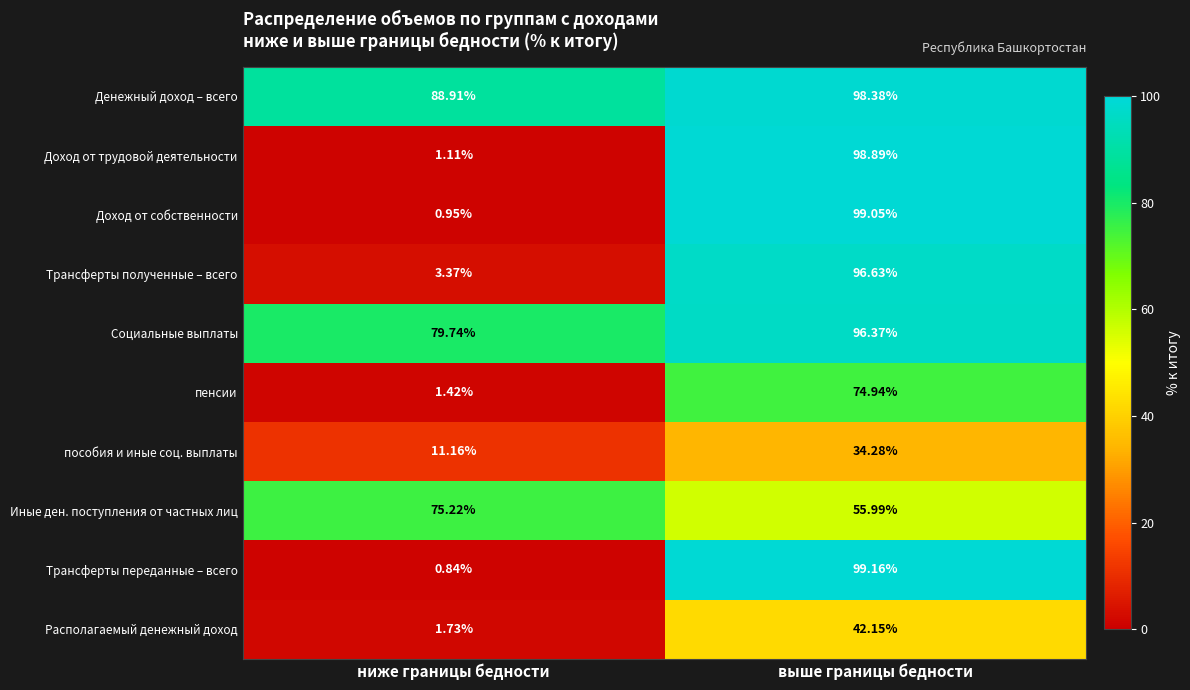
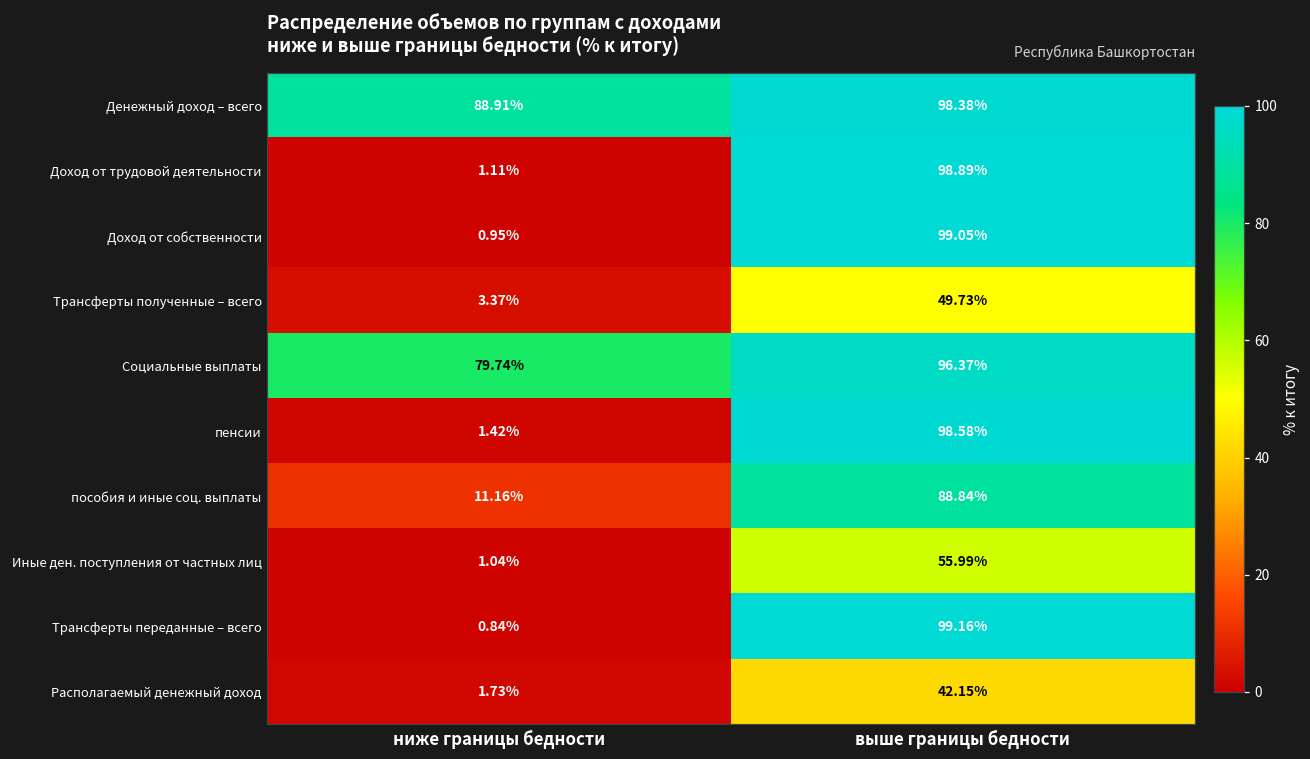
Трансферты полученные – всего, выше границы бедности: 96.63% -> 49.73%
пенсии, выше границы бедности: 74.94% -> 98.58%
пособия и иные соц. выплаты, выше границы бедности: 34.28% -> 88.84%
Иные ден. поступления от частных лиц, ниже границы бедности: 75.22% -> 1.04%
